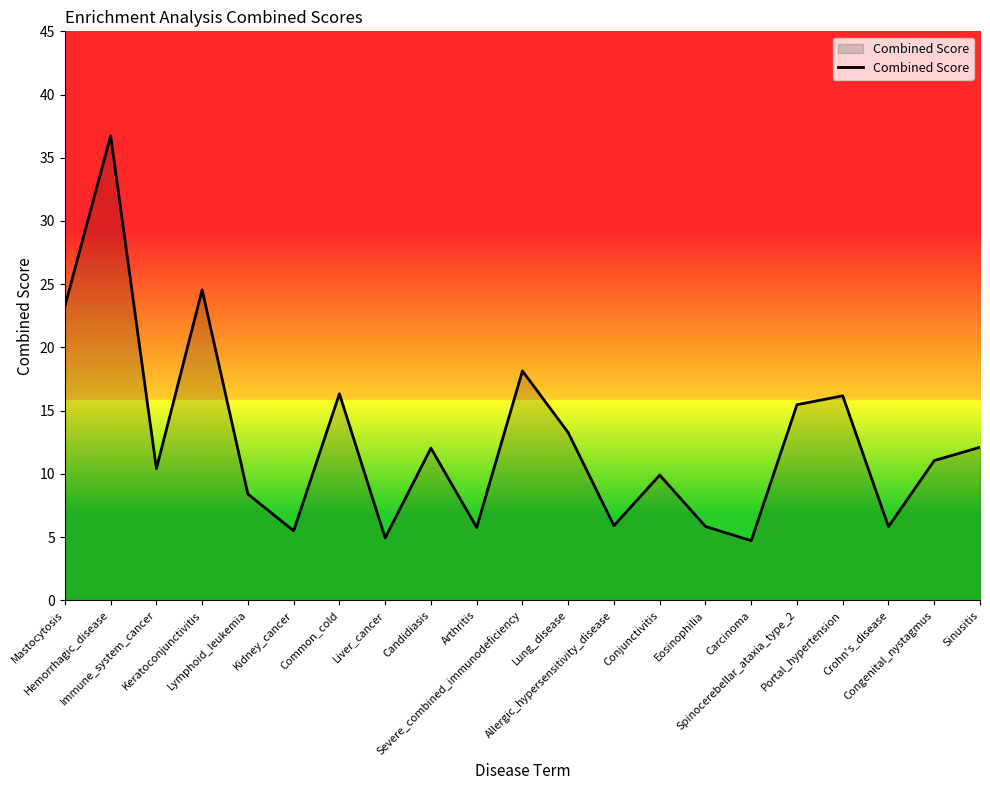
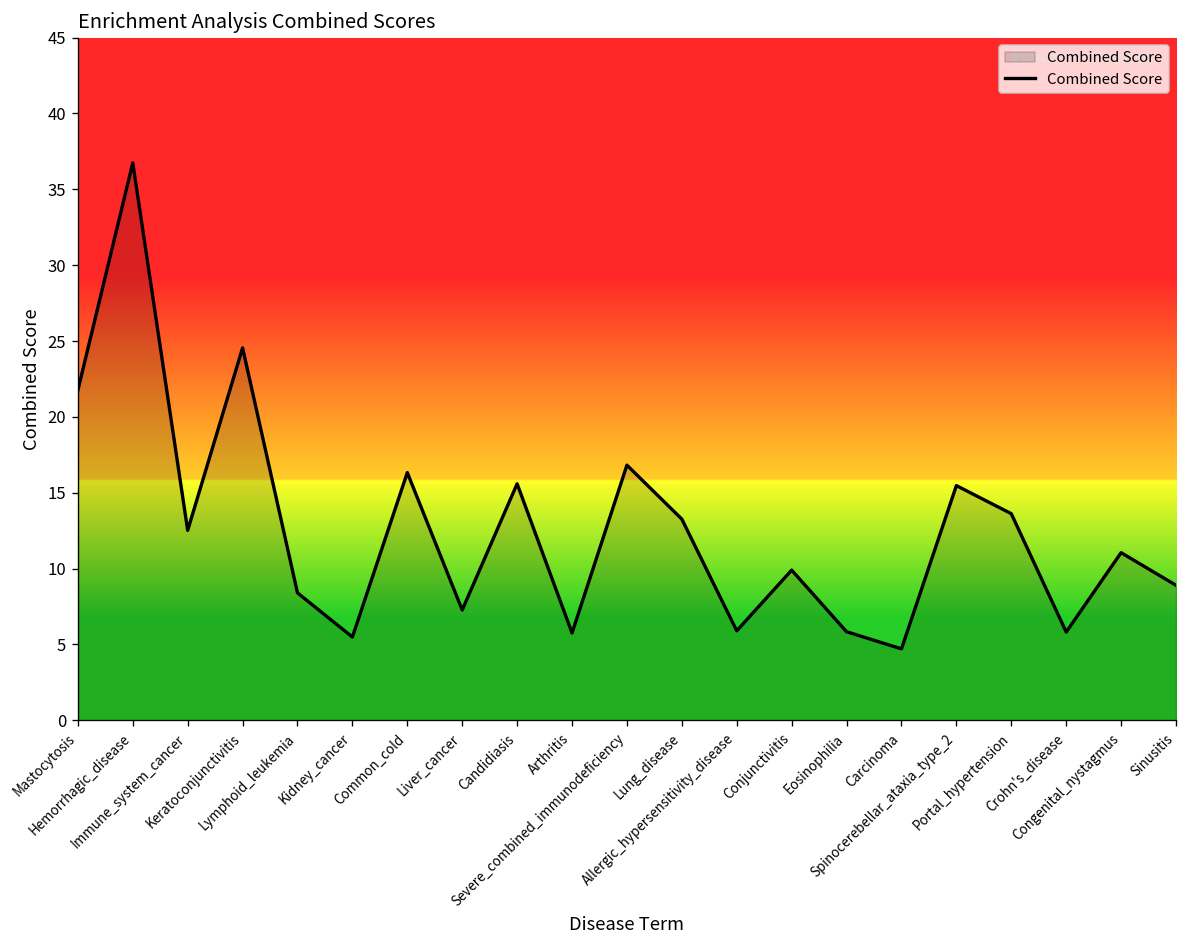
Mastocytosis: 23.3 -> 21.8
Immune_system_cancer: 10.4 -> 12.5
Liver_cancer: 4.9 -> 7.3
Candidiasis: 12.0 -> 15.6
Severe_combined_immunodeficiency: 18.1 -> 16.8
Portal_hypertension: 16.2 -> 13.6
Sinusitis: 12.1 -> 8.9
